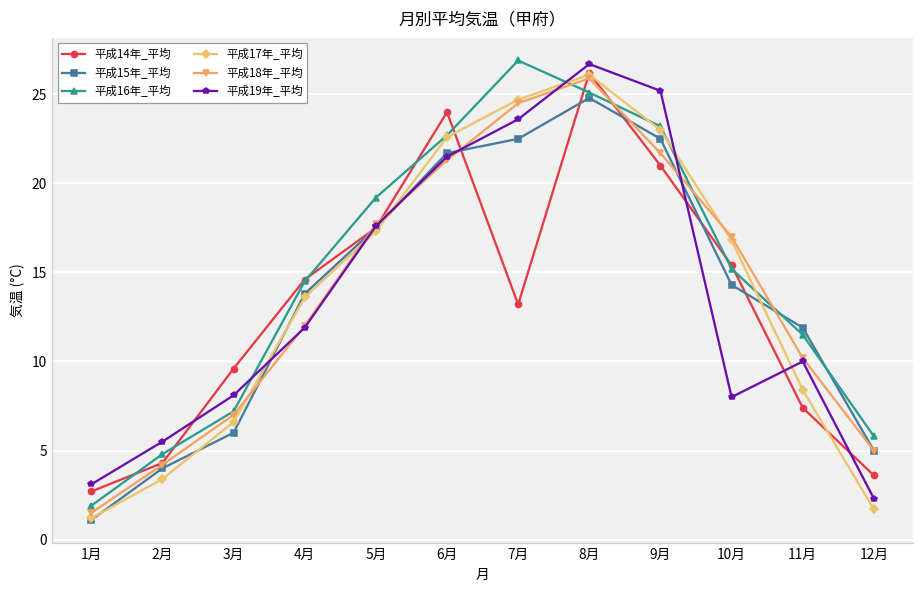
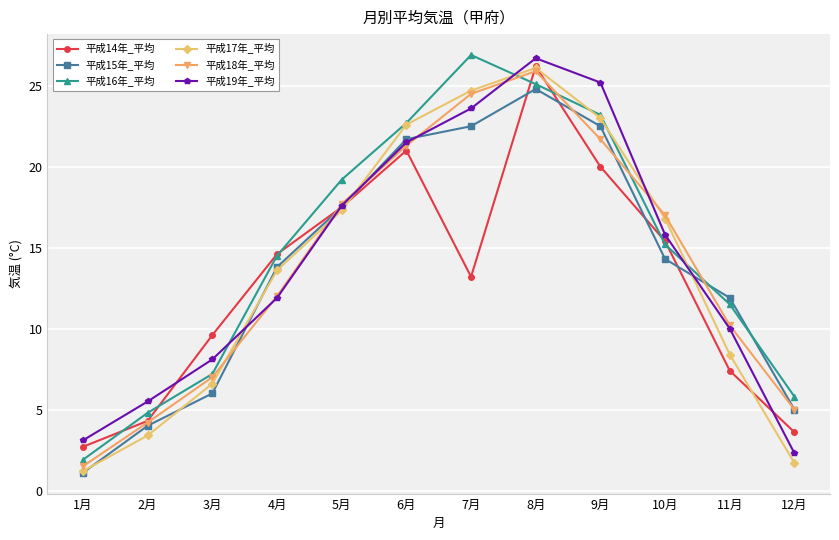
平成14年_平均, 6月: 24 -> 21
平成14年_平均, 9月: 21 -> 20
平成19年_平均, 10月: 8.0 -> 15.8
